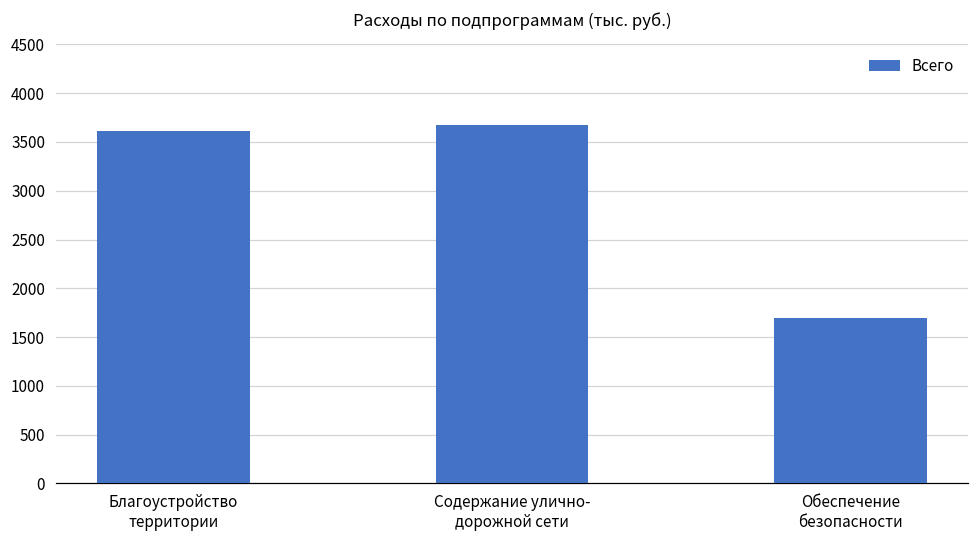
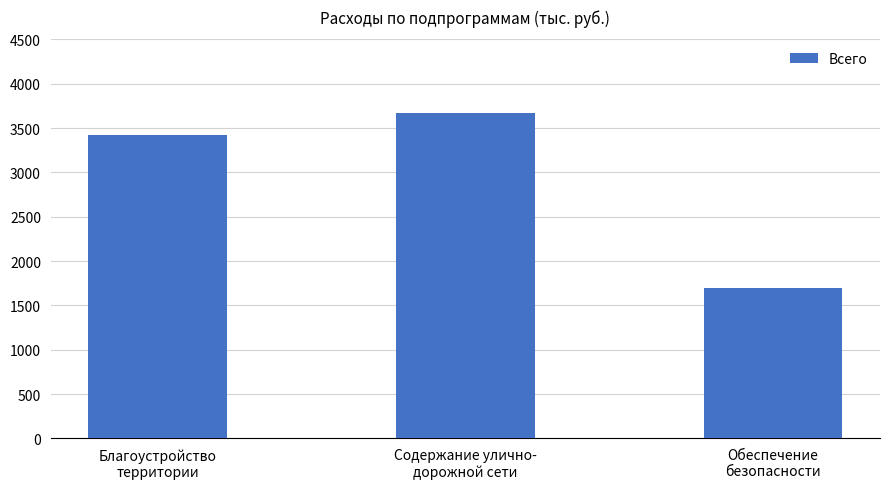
Благоустройство территории: 3600 -> 3400
